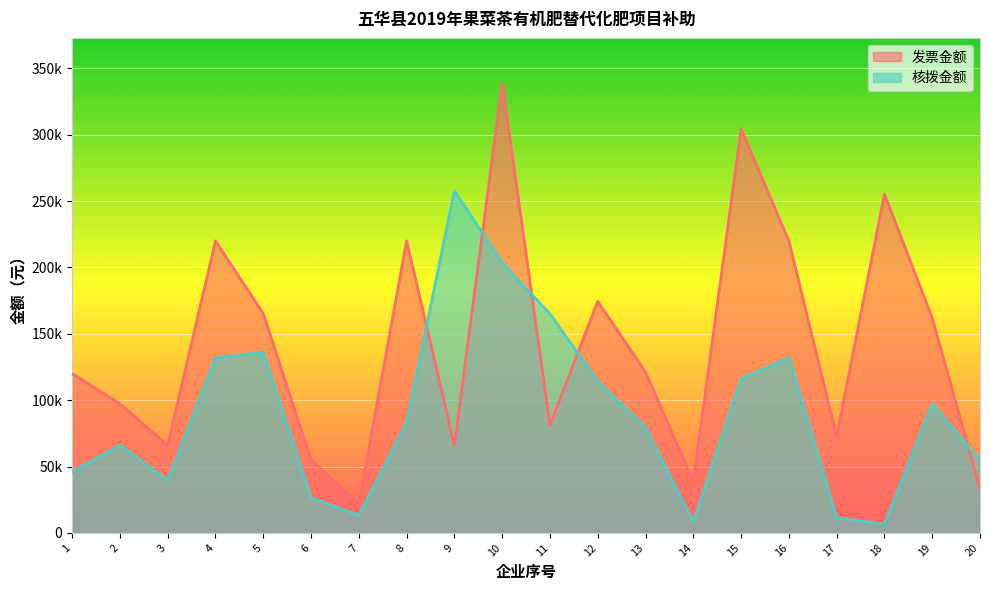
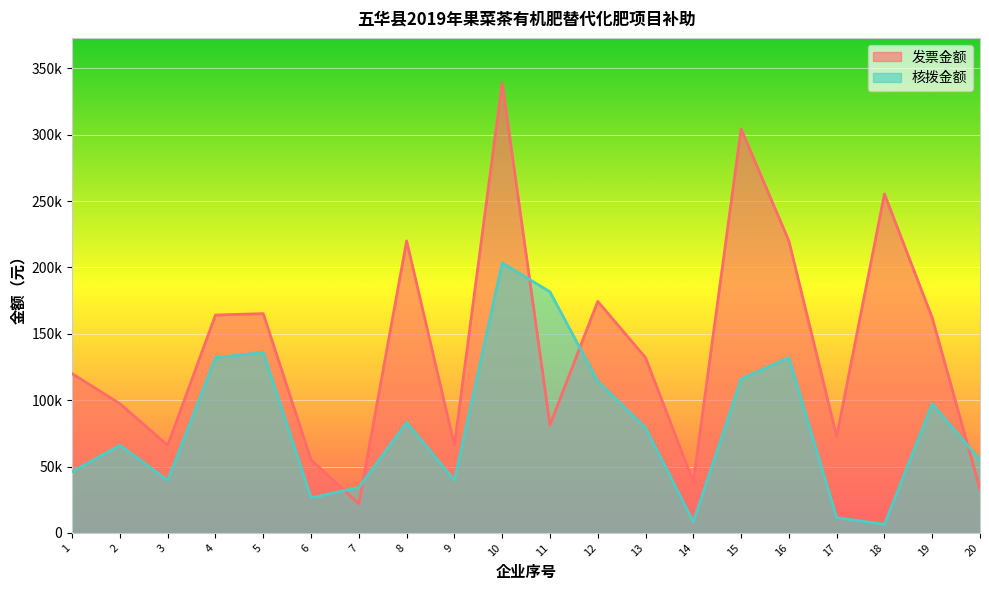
发票金额, 4: 220000 -> 164000
核拨金额, 7: 13000 -> 34000
核拨金额, 9: 258000 -> 40000
核拨金额, 11: 165000 -> 182000
发票金额, 13: 121000 -> 132000
